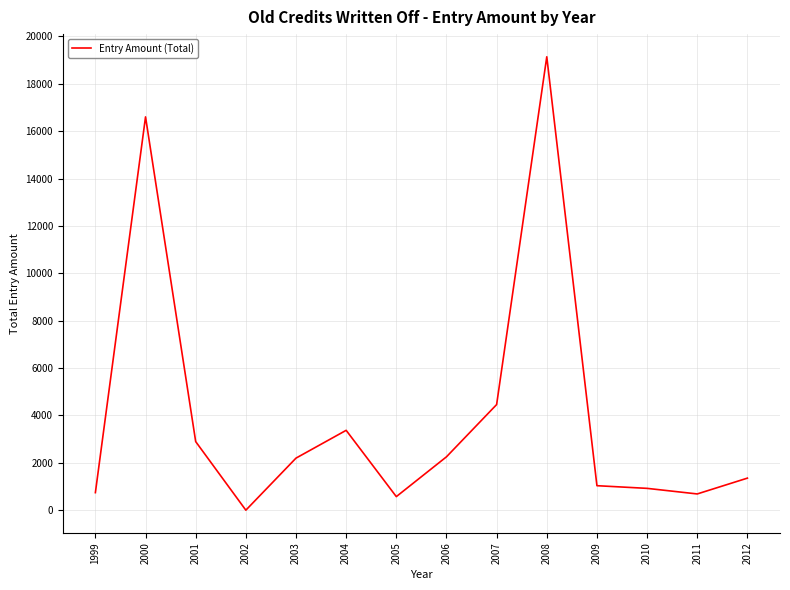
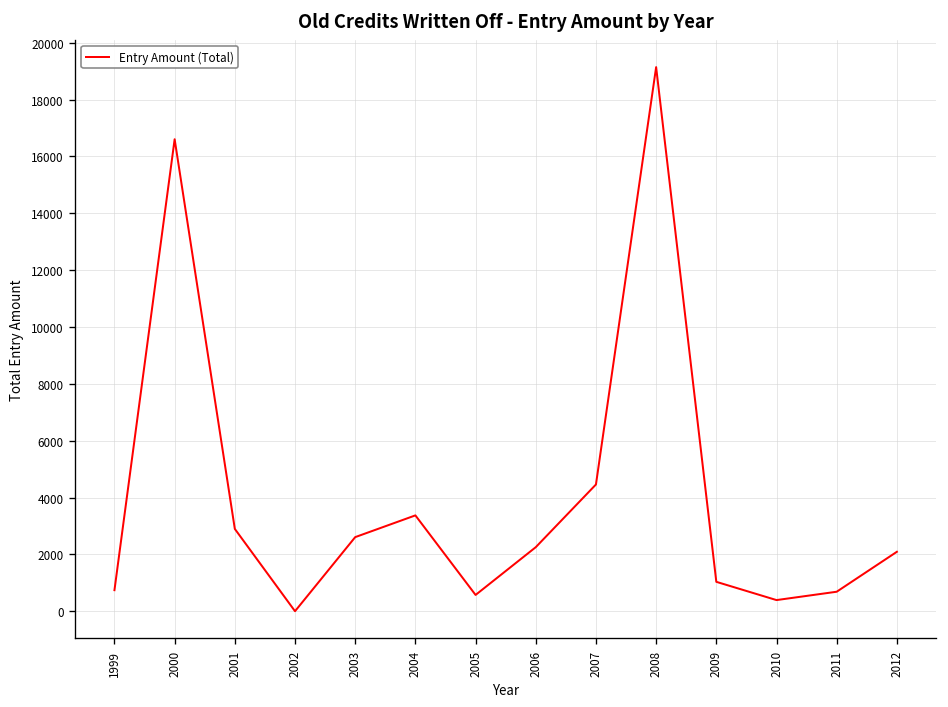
2003: 2200 -> 2600
2010: 900 -> 400
2012: 1400 -> 2100
